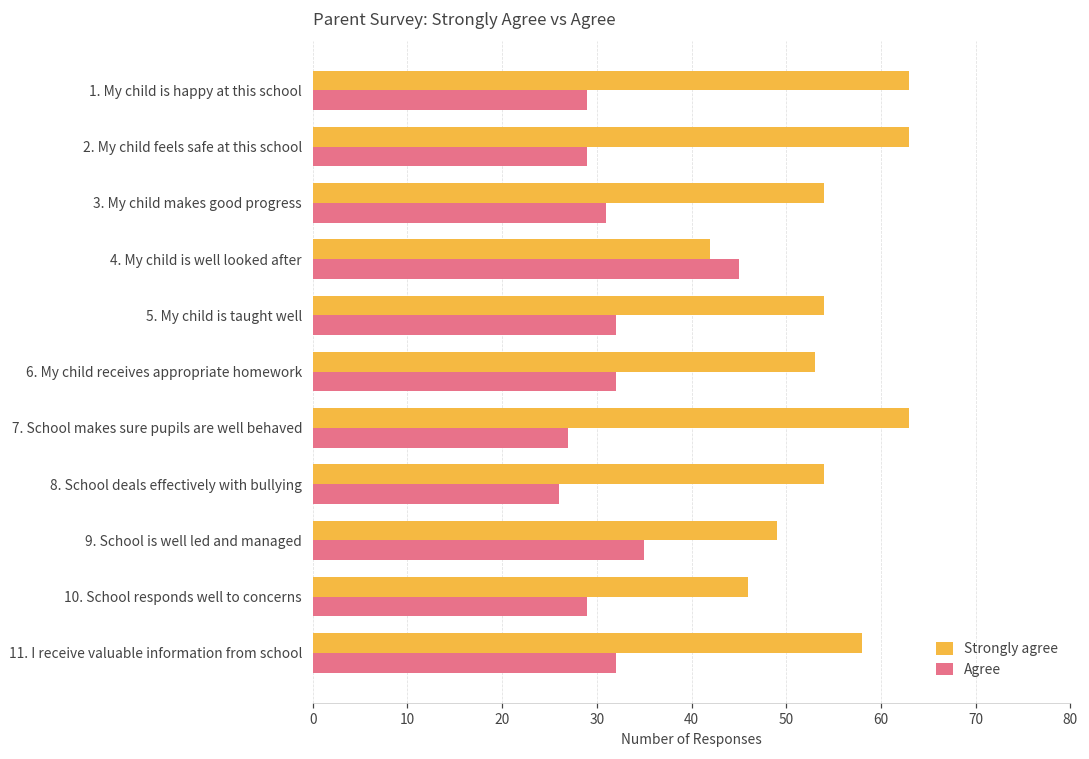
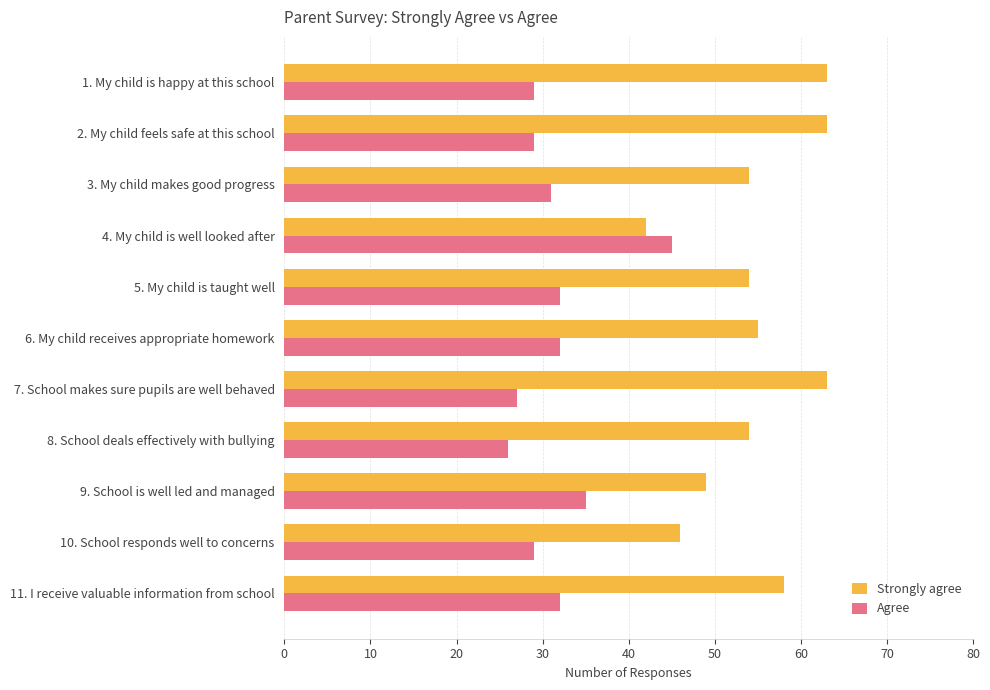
Strongly agree, 6. My child receives appropriate homework: 53 -> 55
